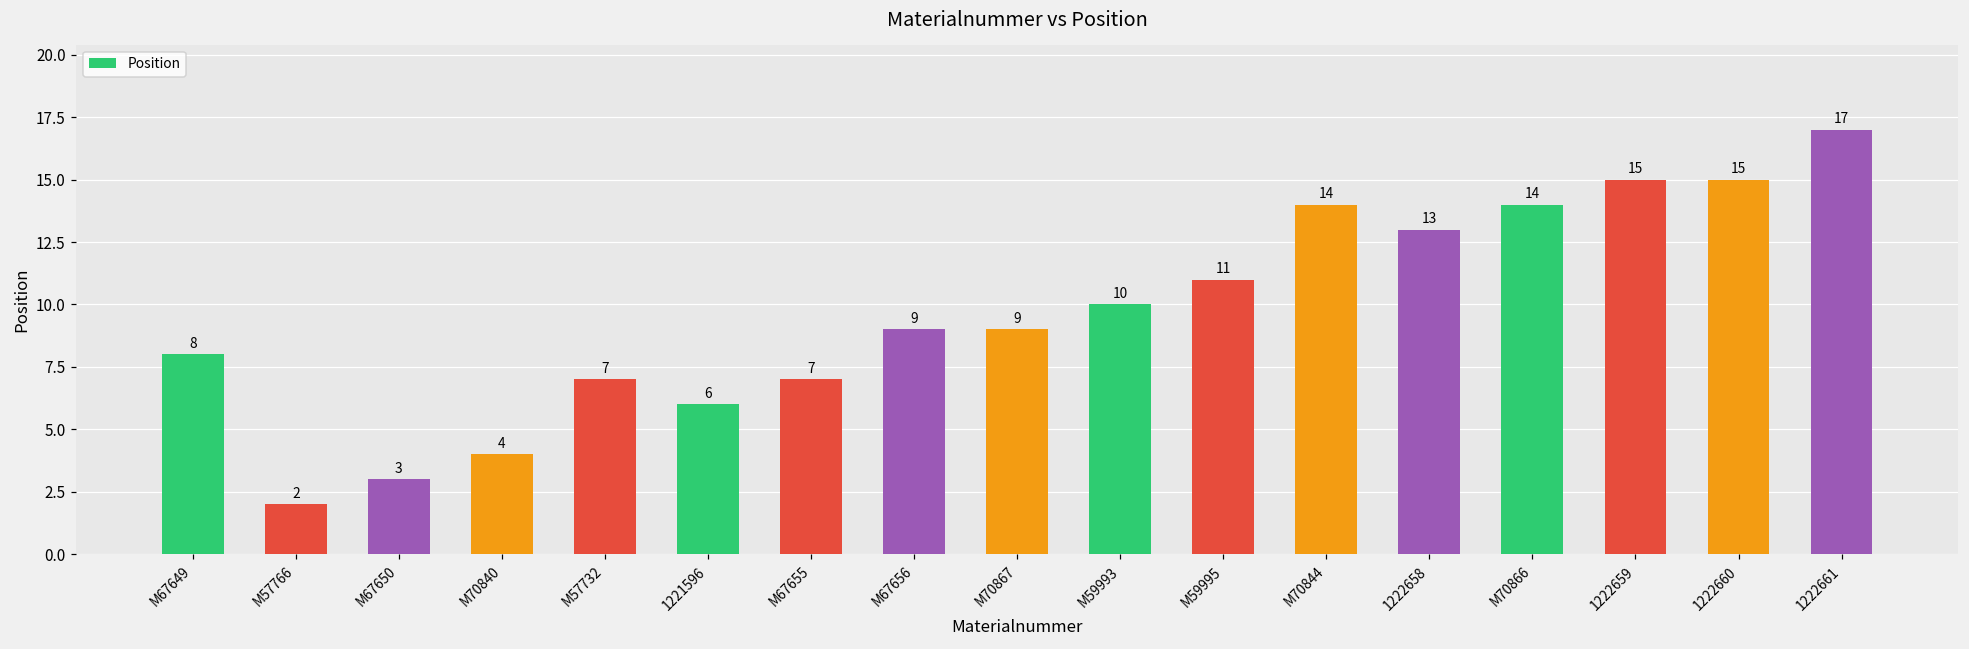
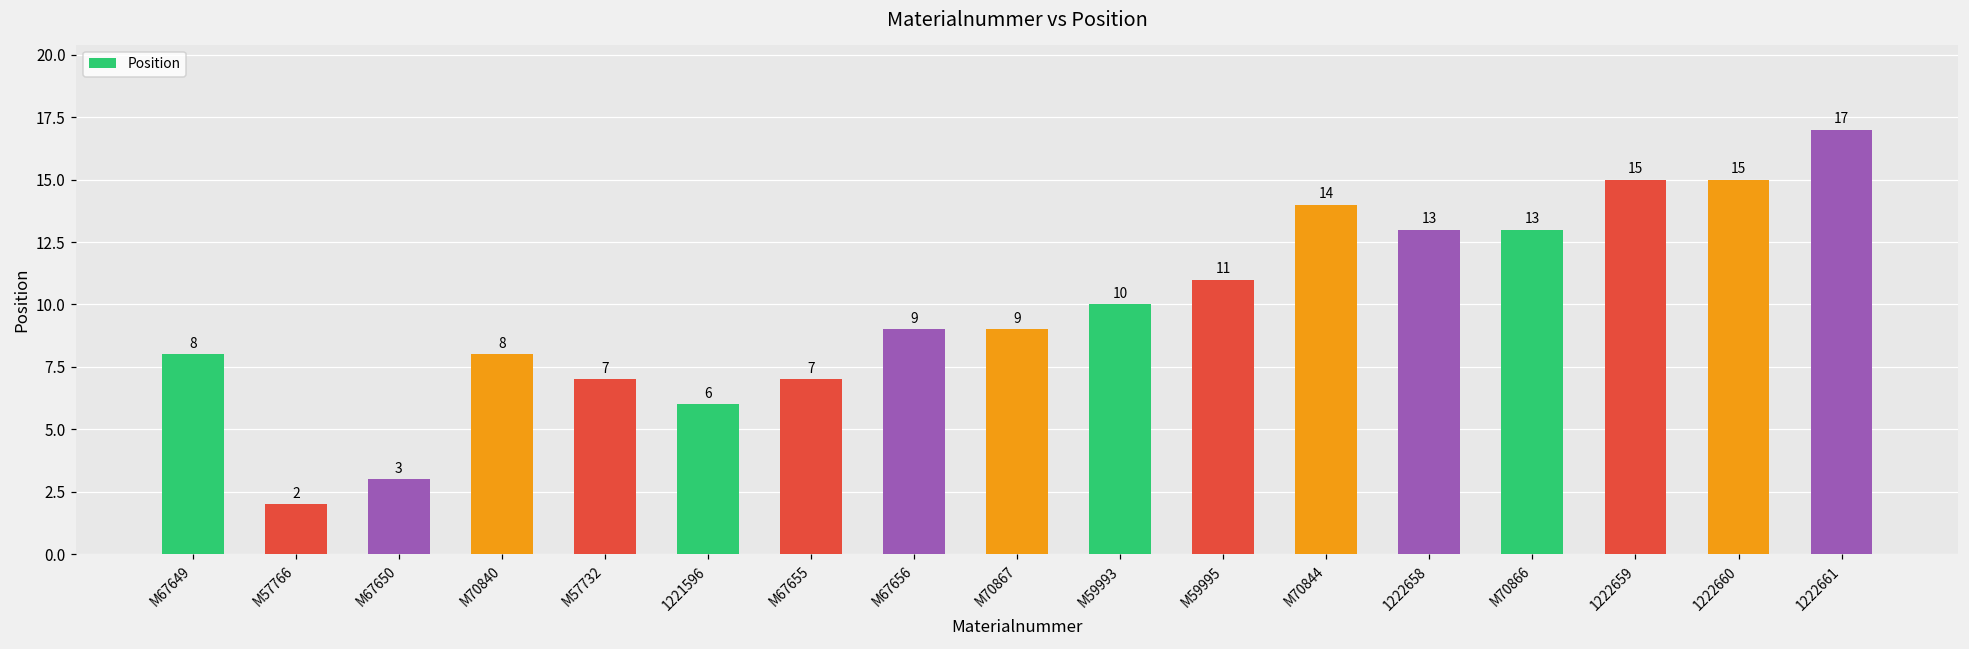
M70840: 4 -> 8
M70866: 14 -> 13
